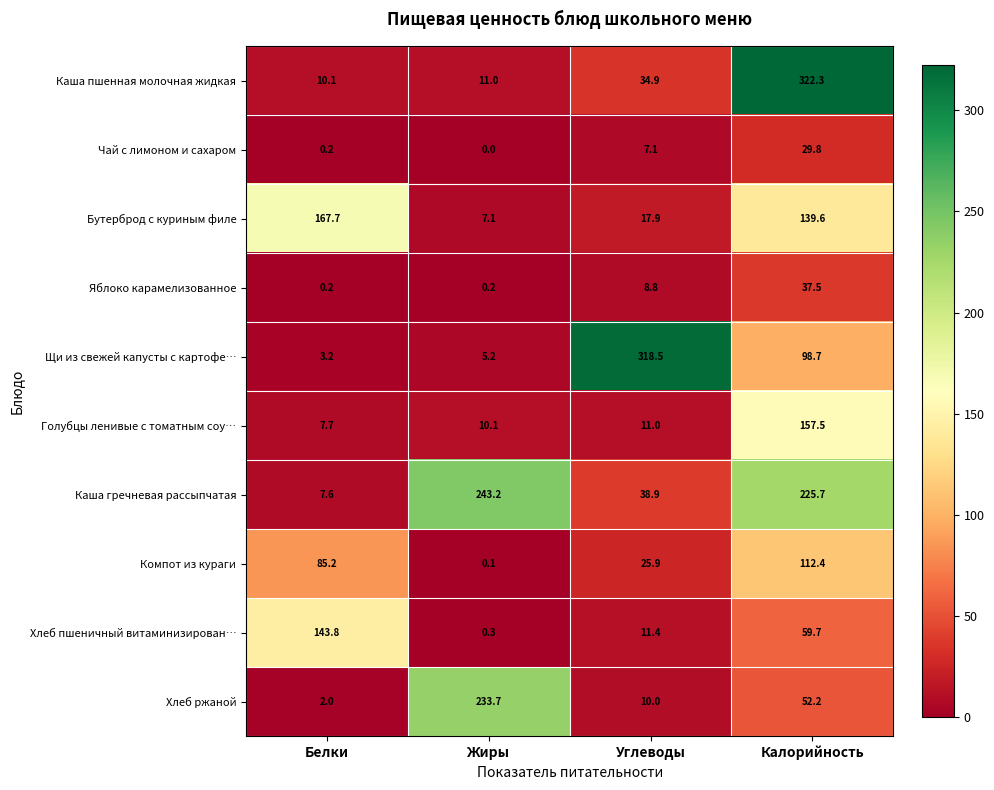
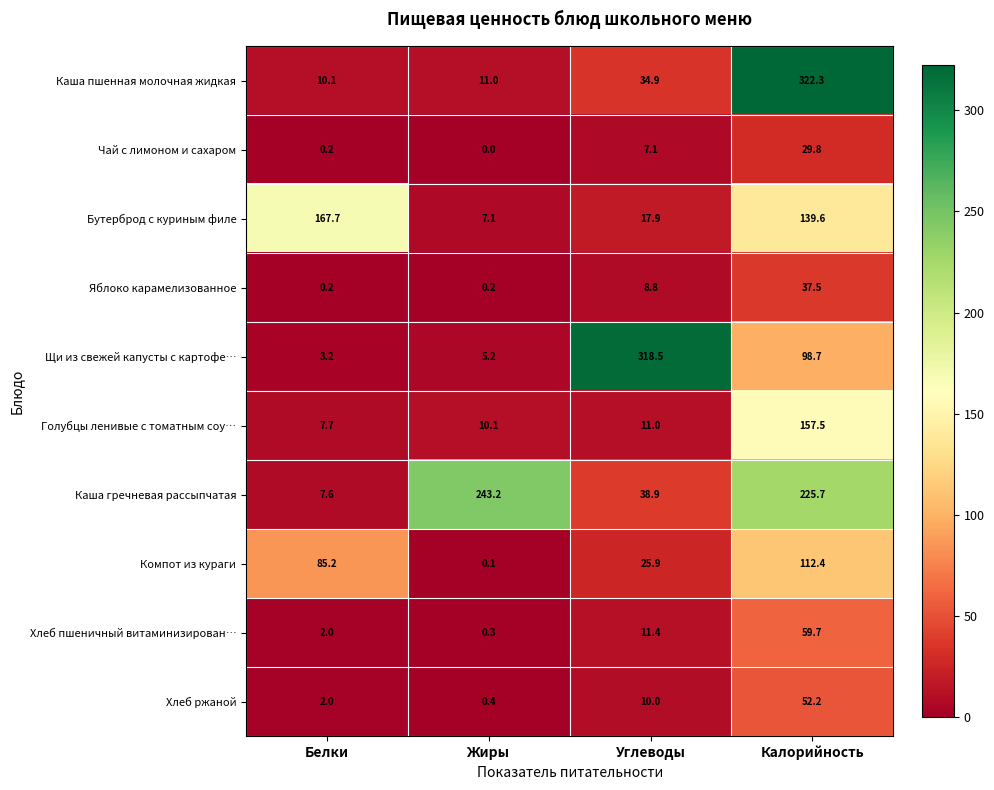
Хлеб пшеничный витаминизирован…, Белки: 143.8 -> 2.0
Хлеб ржаной, Жиры: 233.7 -> 0.4
